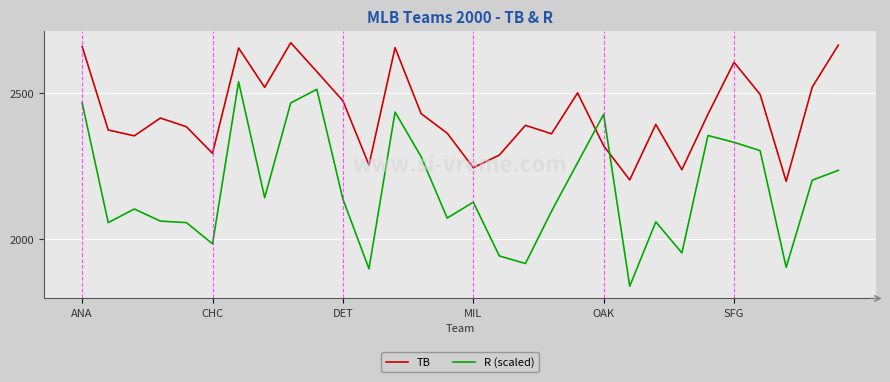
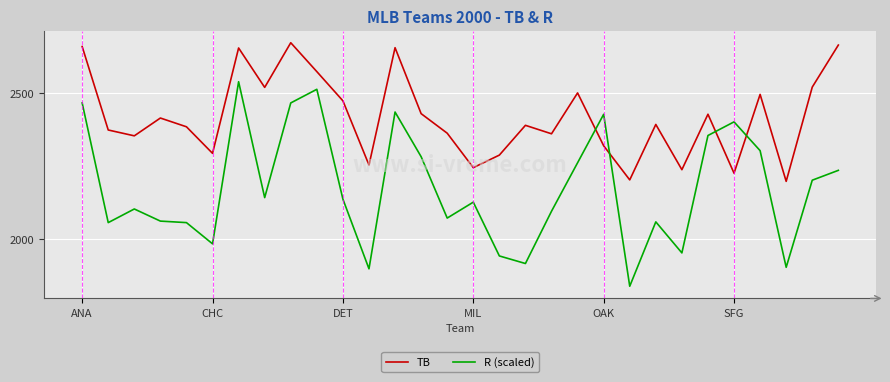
TB, SFG: 2610 -> 2230
R (scaled), SFG: 2330 -> 2400
